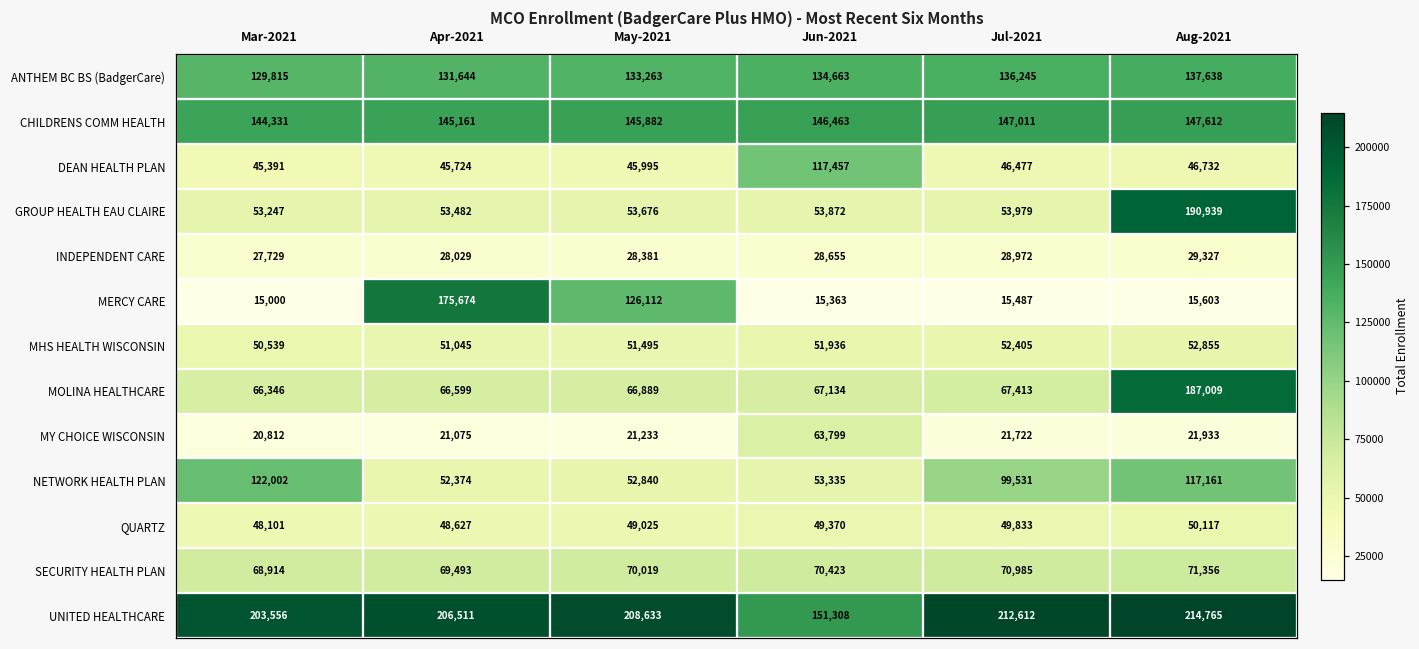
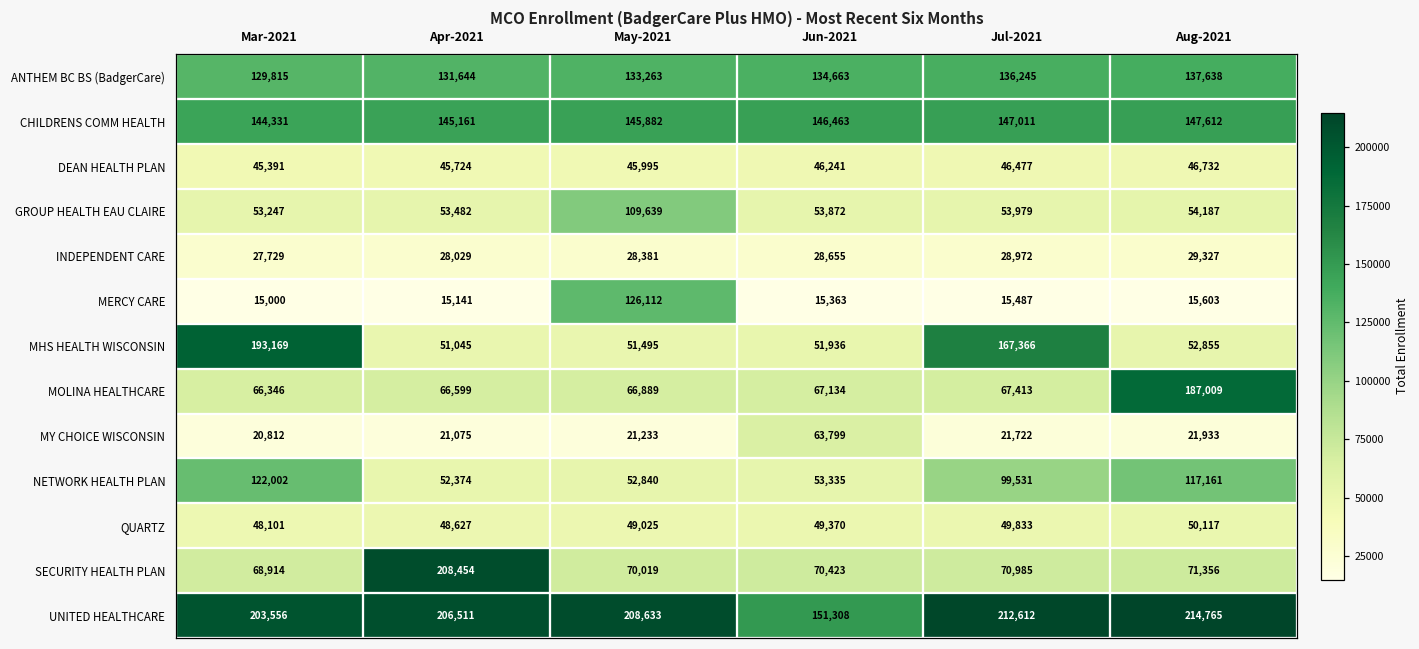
DEAN HEALTH PLAN, Jun-2021: 117,457 -> 46,241
GROUP HEALTH EAU CLAIRE, May-2021: 53,676 -> 109,639
GROUP HEALTH EAU CLAIRE, Aug-2021: 190,939 -> 54,187
MERCY CARE, Apr-2021: 175,674 -> 15,141
MHS HEALTH WISCONSIN, Mar-2021: 50,539 -> 193,169
MHS HEALTH WISCONSIN, Jul-2021: 52,405 -> 167,366
SECURITY HEALTH PLAN, Apr-2021: 69,493 -> 208,454
